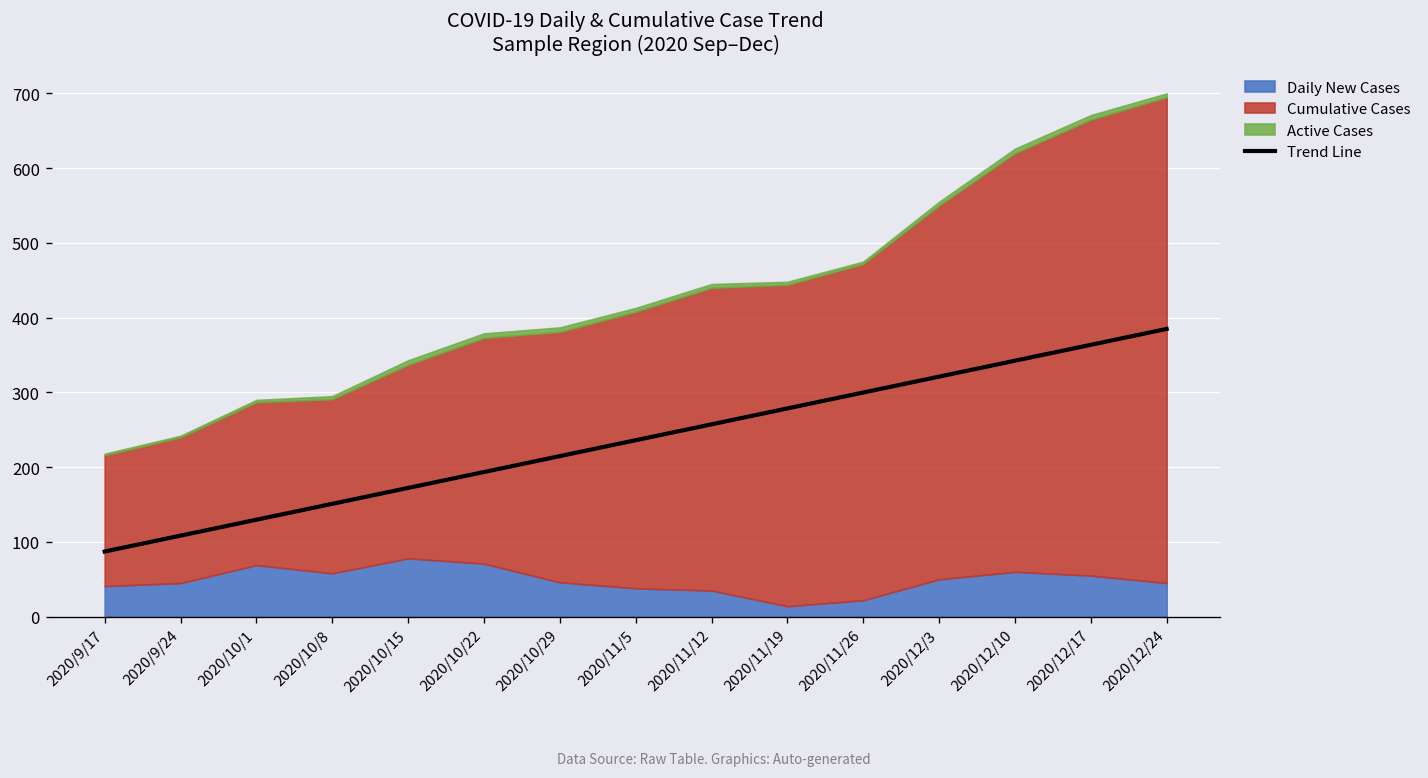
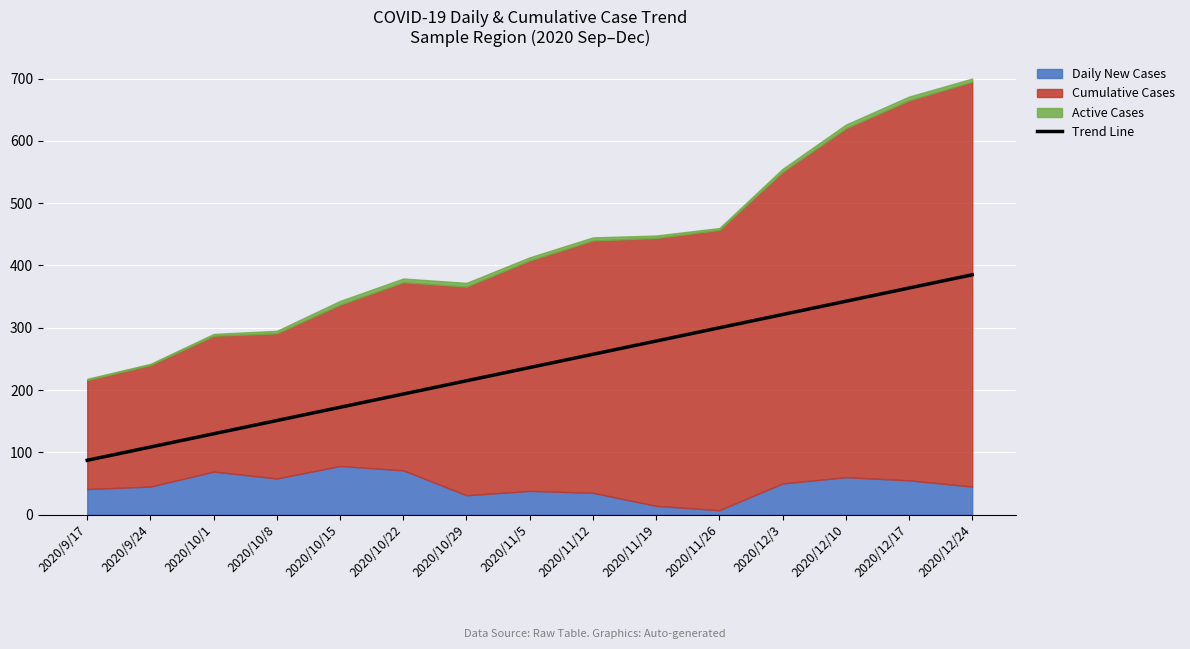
Daily New Cases, 2020/10/29: 50 -> 30
Daily New Cases, 2020/11/26: 20 -> 10
